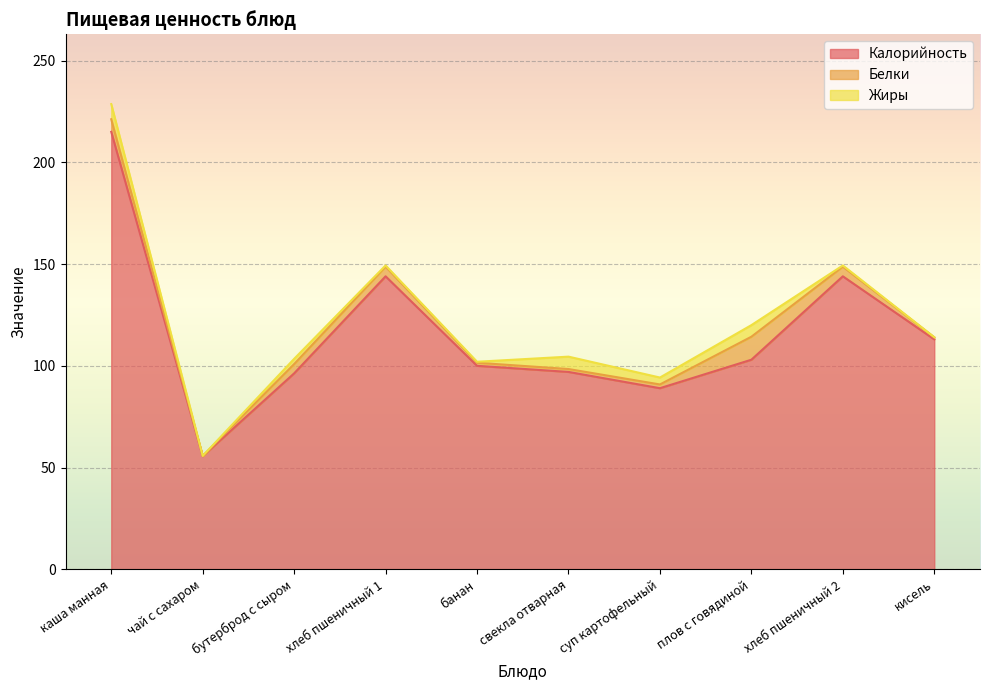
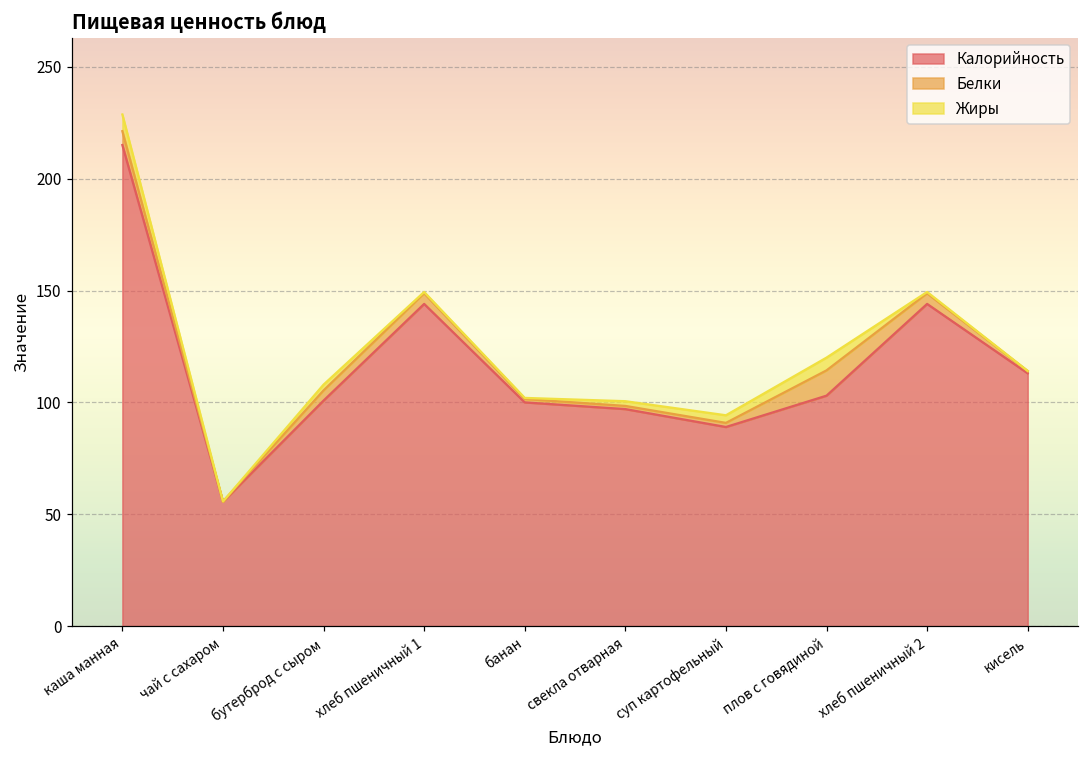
Калорийность, бутерброд с сыром: 96 -> 101
Жиры, свекла отварная: 6 -> 2
